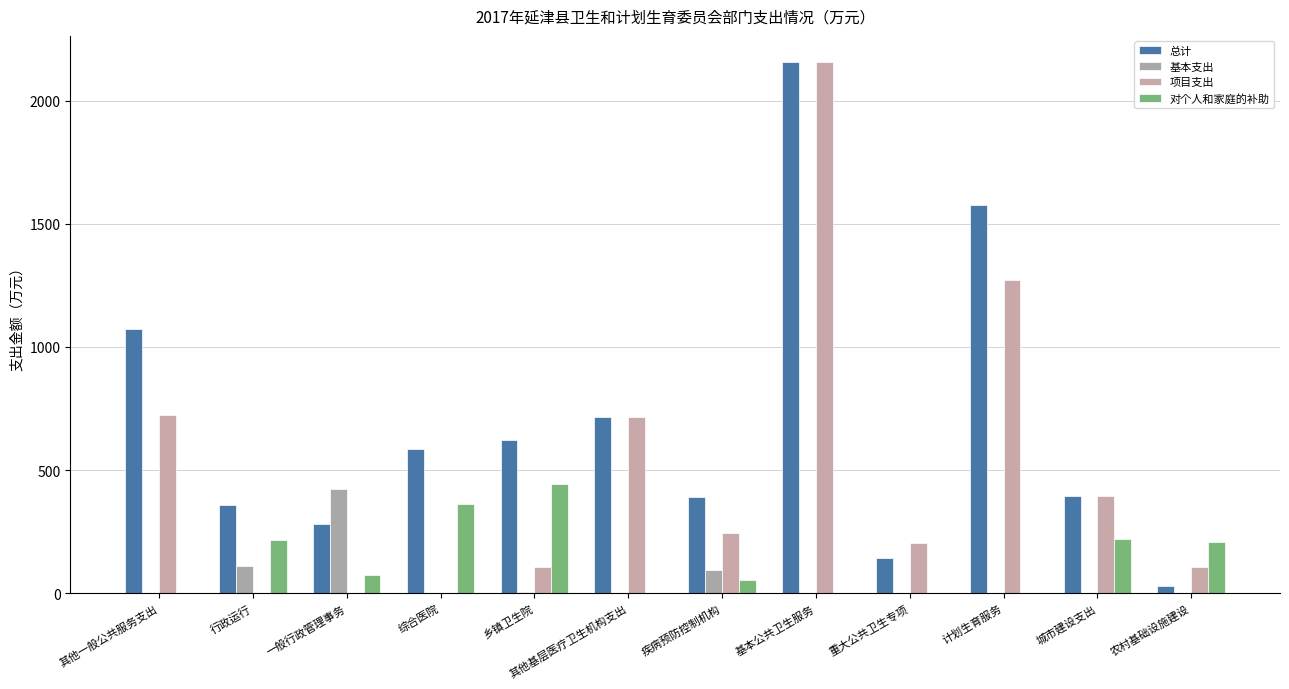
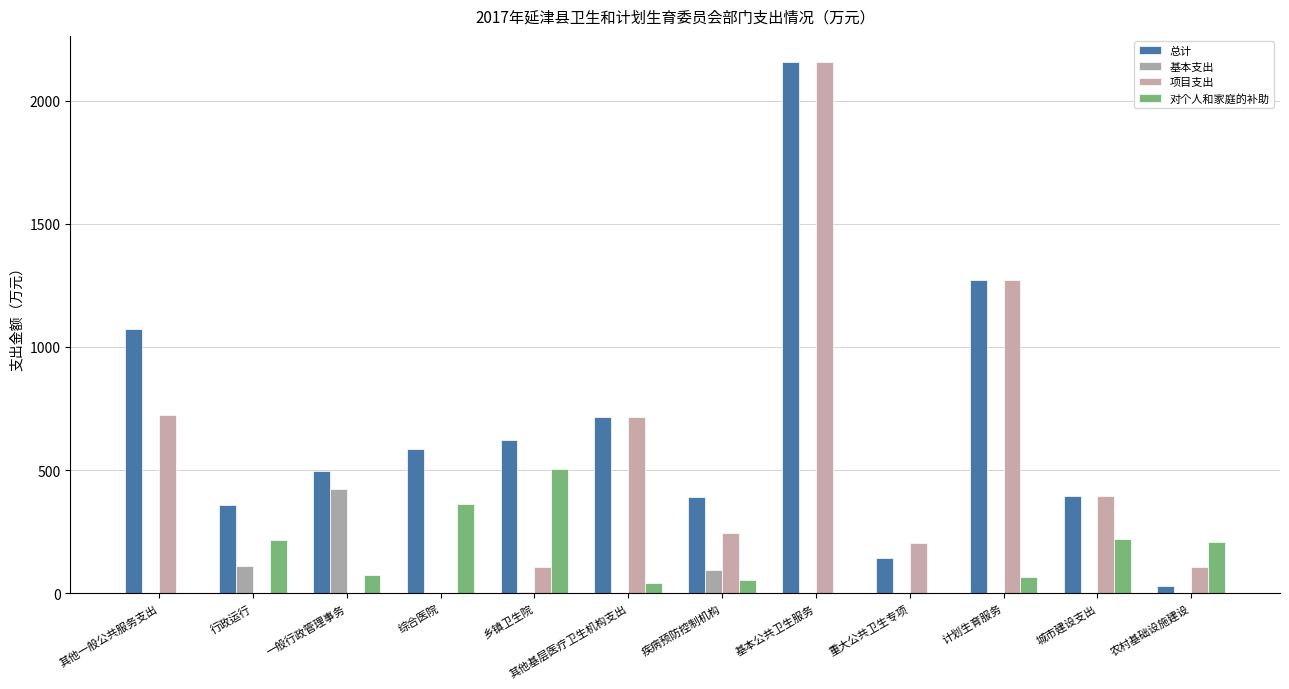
总计, 一般行政管理事务: 280 -> 500
对个人和家庭的补助, 乡镇卫生院: 450 -> 510
对个人和家庭的补助, 其他基层医疗卫生机构支出: 0 -> 40
总计, 计划生育服务: 1580 -> 1270
对个人和家庭的补助, 计划生育服务: 0 -> 70
